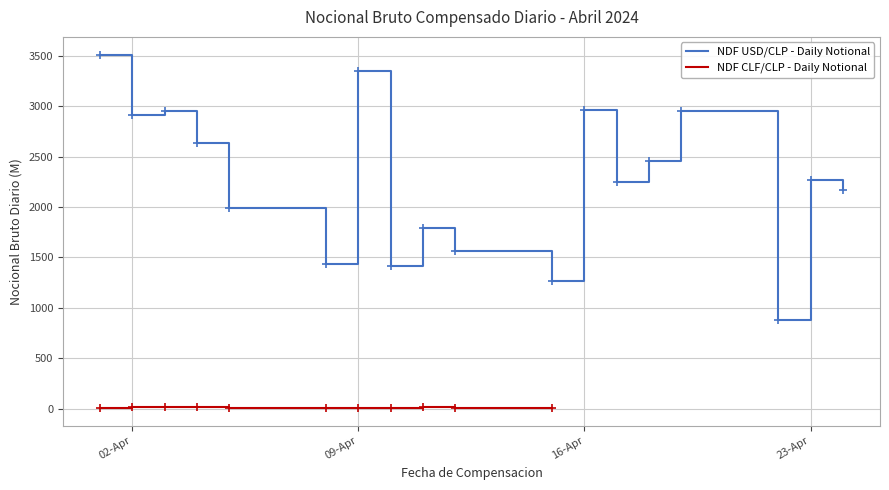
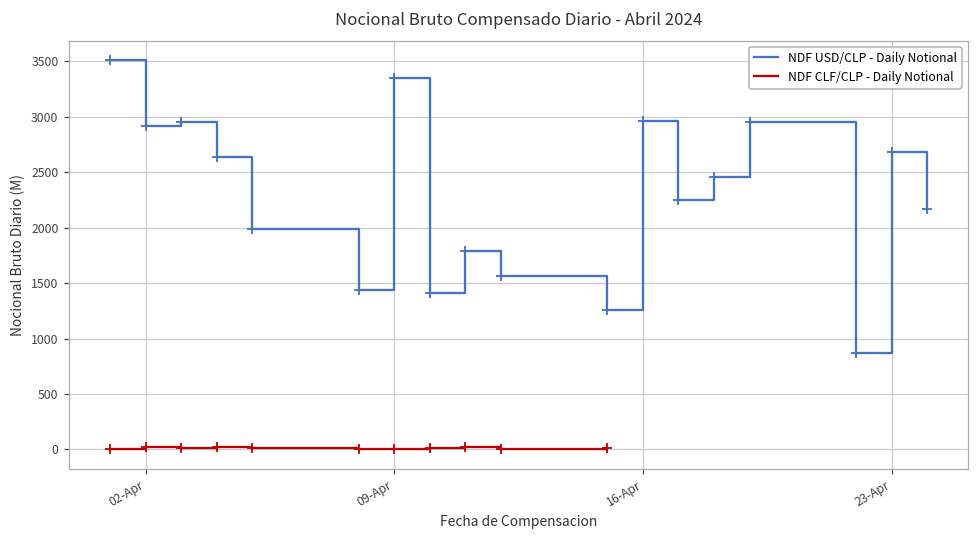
NDF USD/CLP - Daily Notional, 23-Apr: 2260 -> 2680
